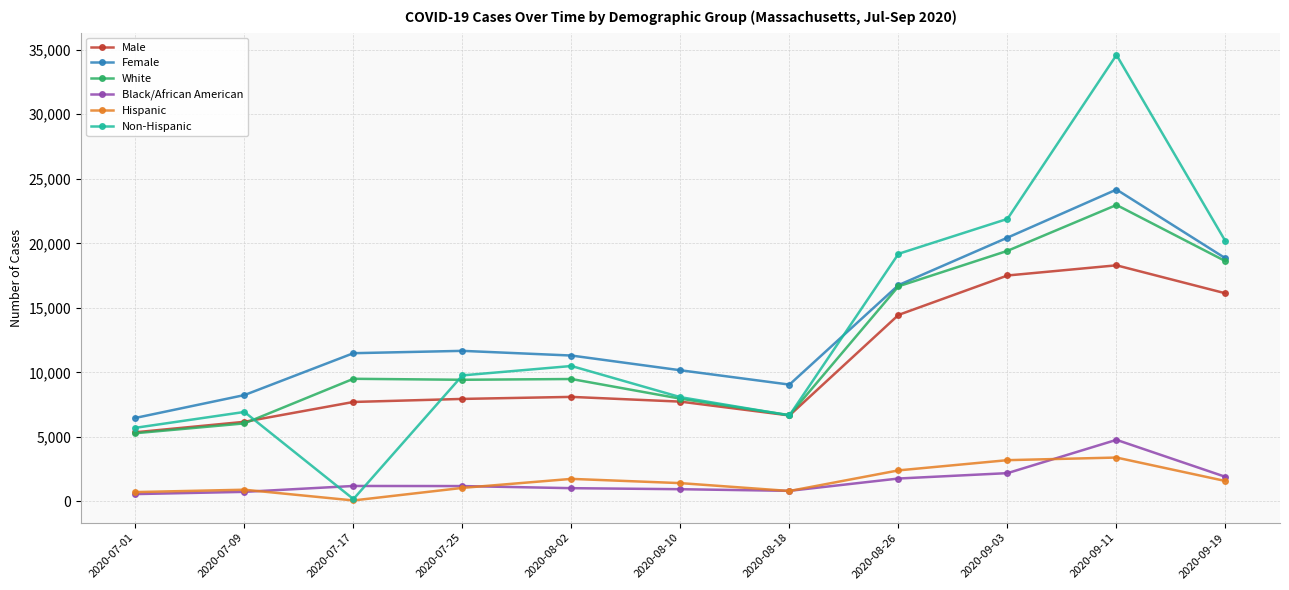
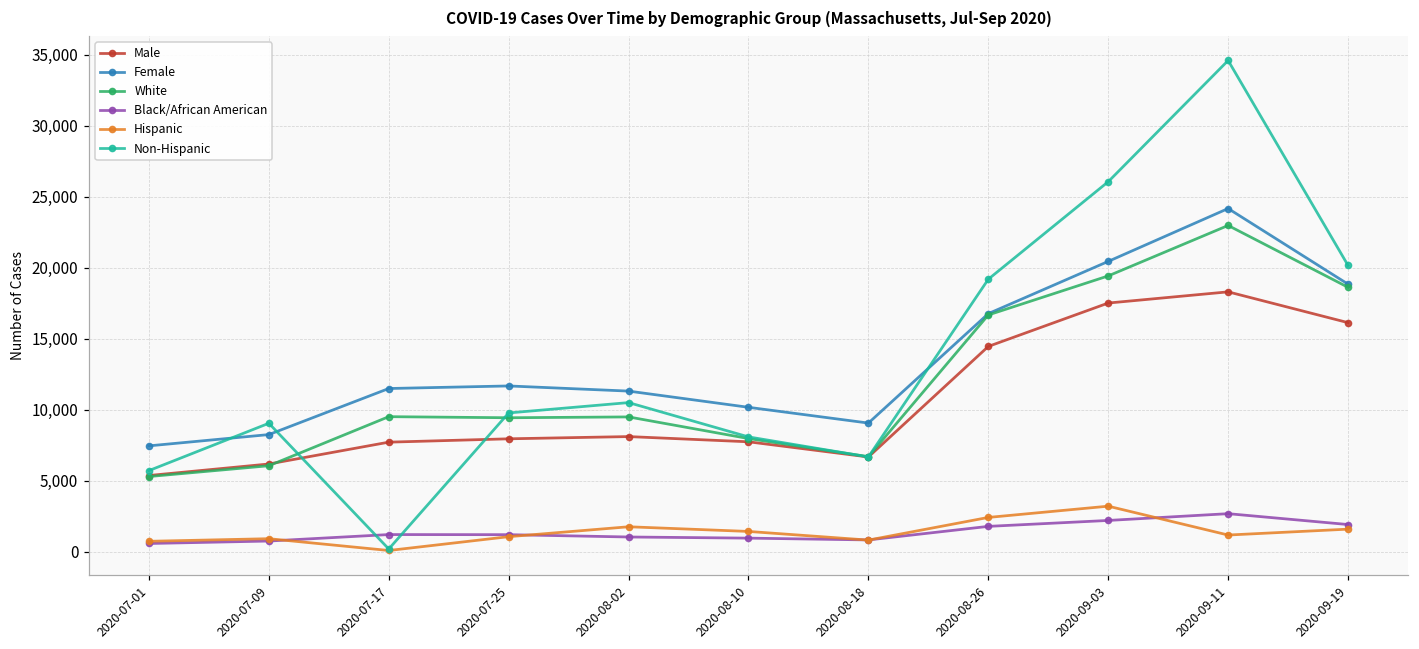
Female, 2020-07-01: 6,500 -> 7,500
Non-Hispanic, 2020-07-09: 6,900 -> 9,000
Non-Hispanic, 2020-09-03: 21,900 -> 26,100
Black/African American, 2020-09-11: 4,800 -> 2,700
Hispanic, 2020-09-11: 3,400 -> 1,200
